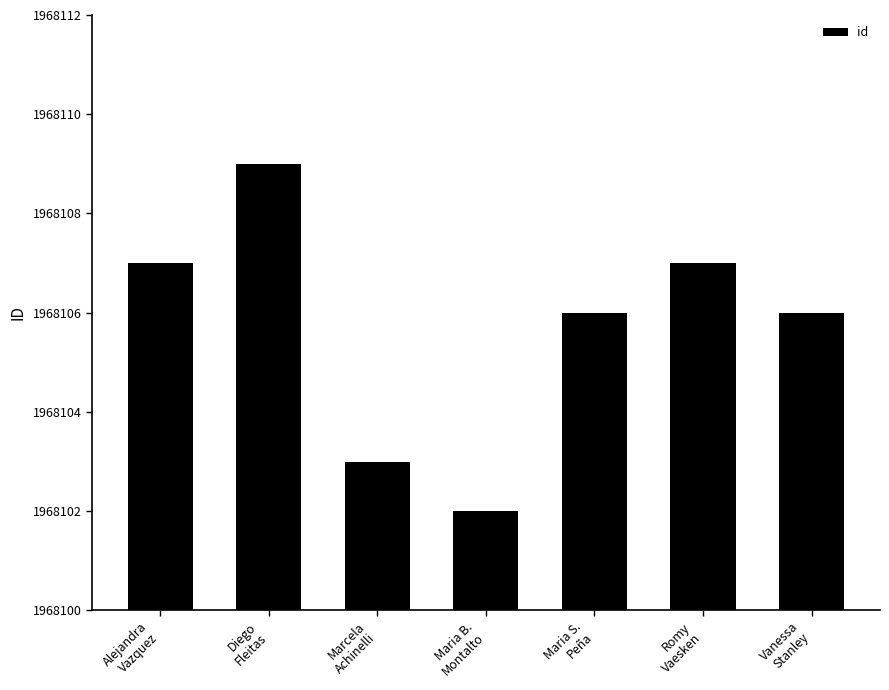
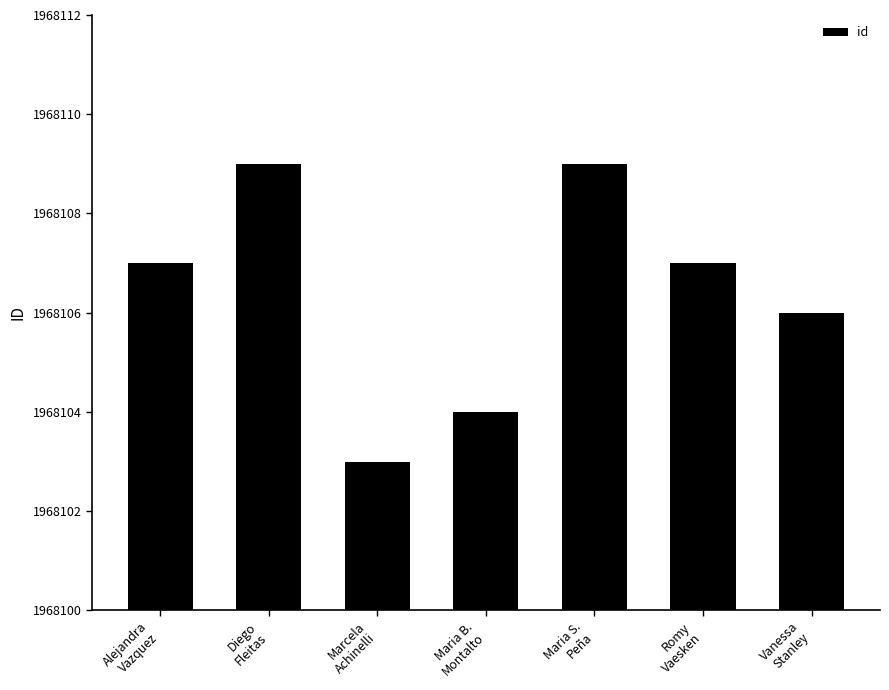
Maria B. Montalto: 1968102 -> 1968104
Maria S. Peña: 1968106 -> 1968109
